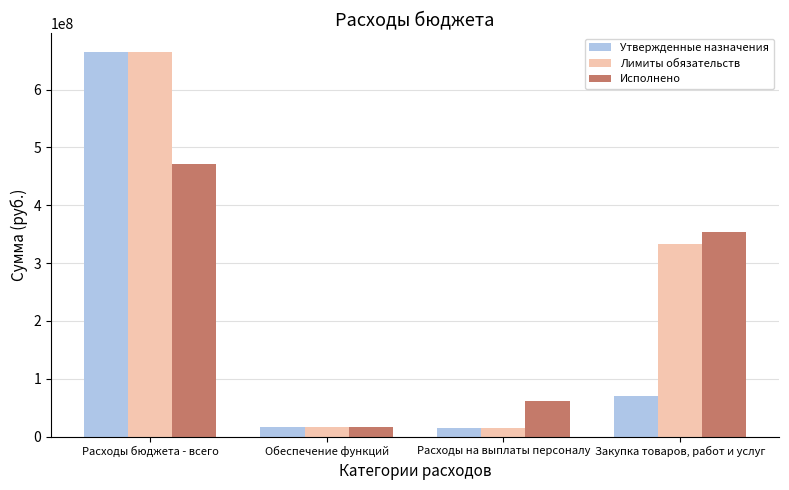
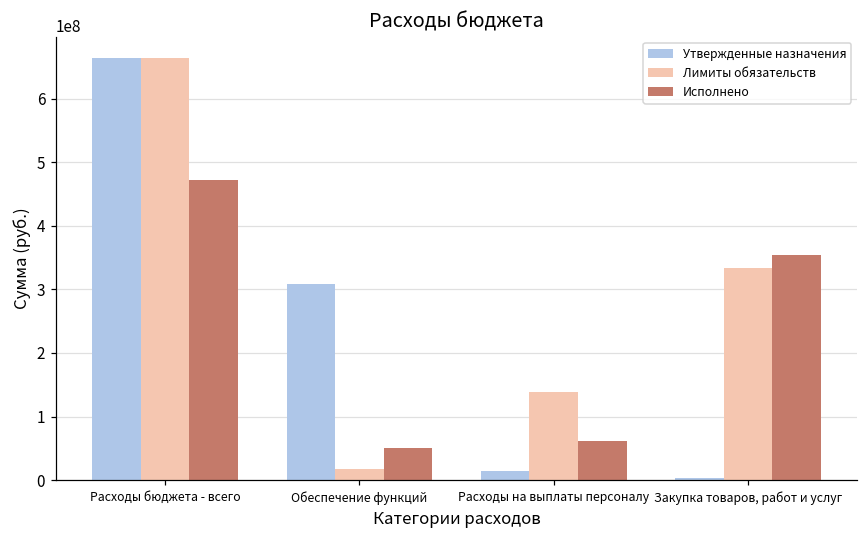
Утвержденные назначения, Обеспечение функций: 20000000 -> 310000000
Исполнено, Обеспечение функций: 20000000 -> 50000000
Лимиты обязательств, Расходы на выплаты персоналу: 10000000 -> 140000000
Утвержденные назначения, Закупка товаров, работ и услуг: 70000000 -> 0
